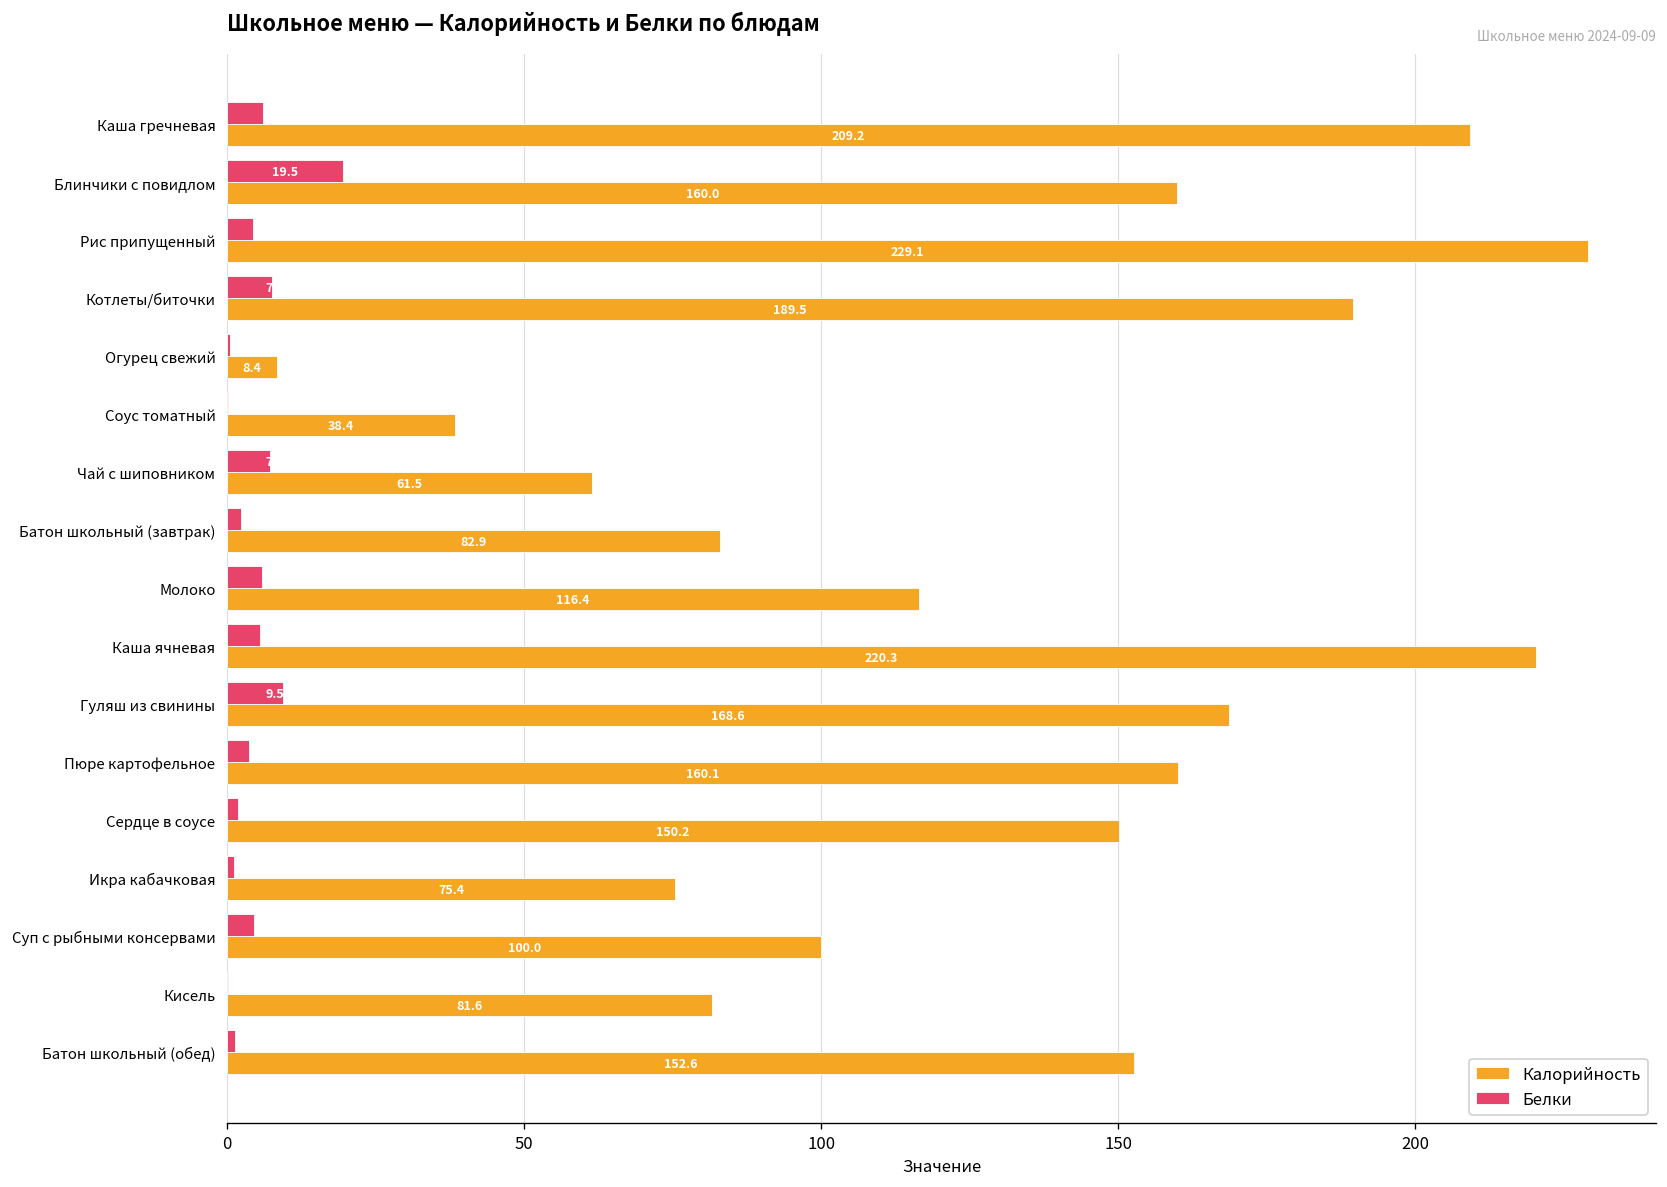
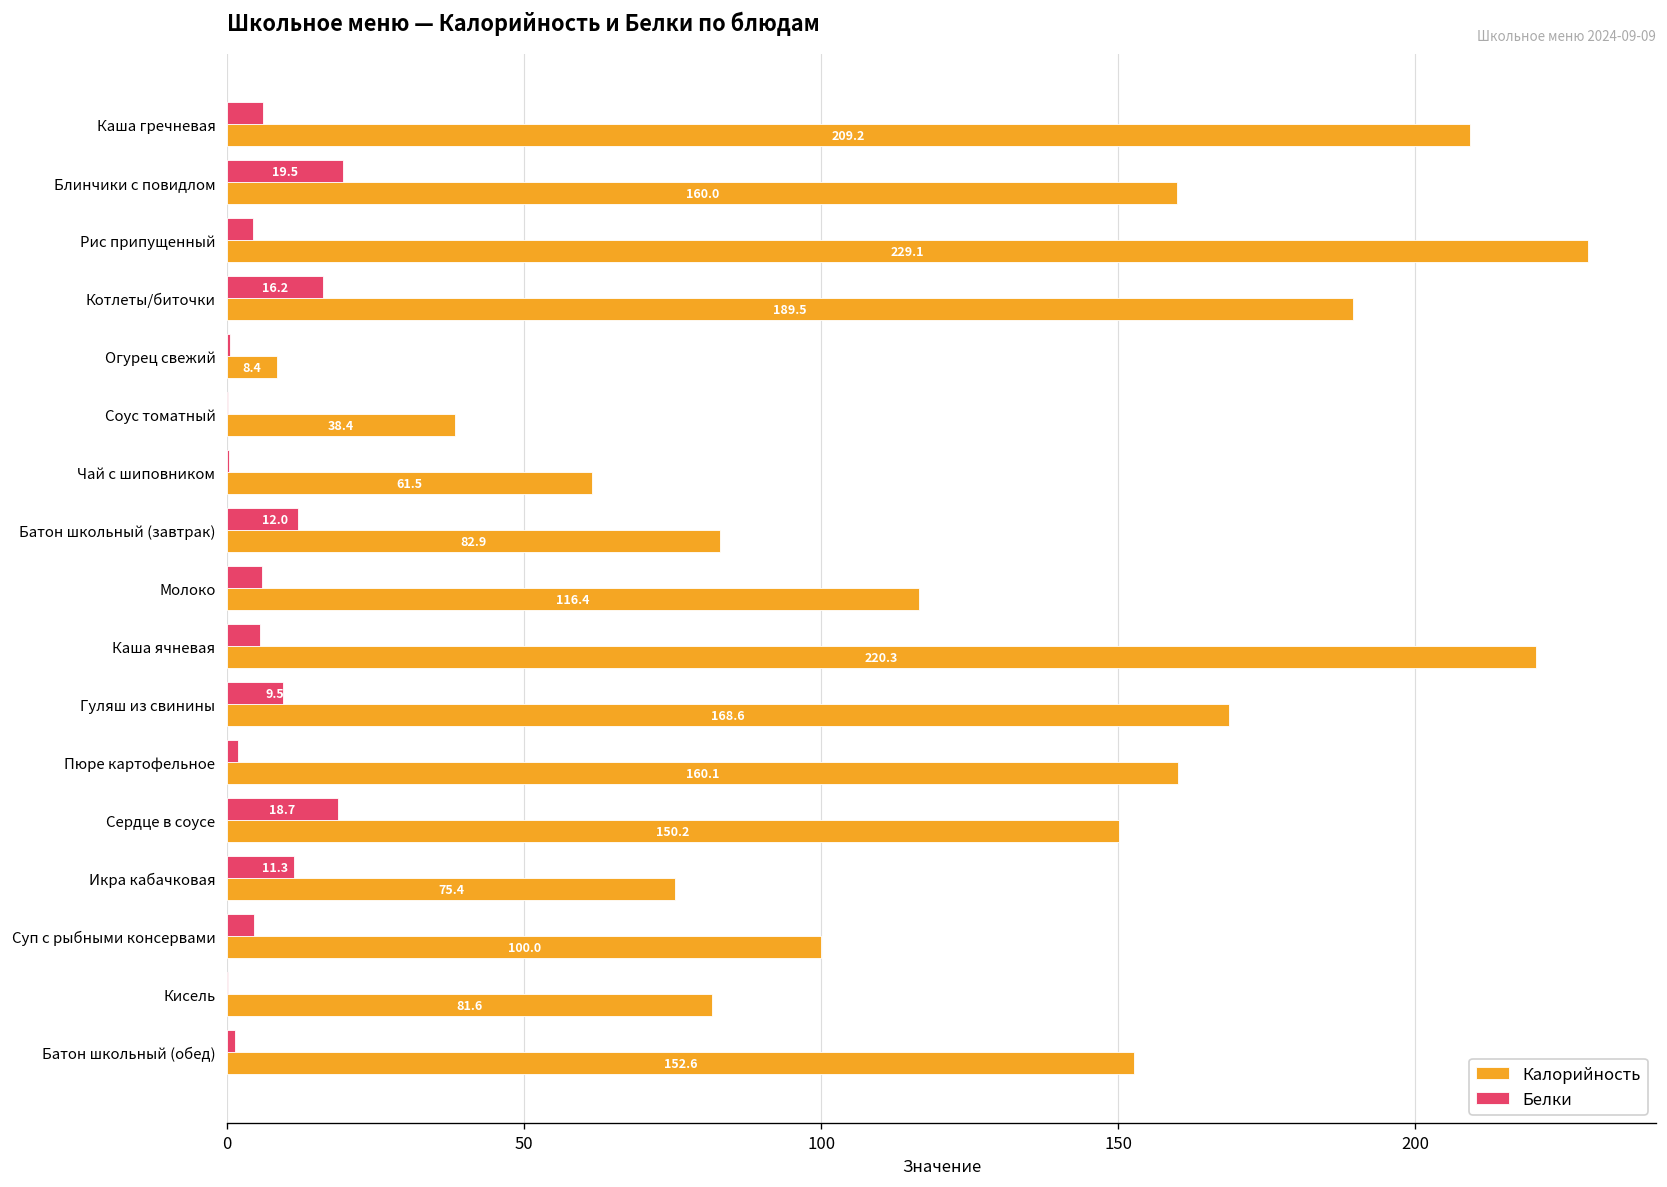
Белки, Котлеты/биточки: 8 -> 16
Белки, Чай с шиповником: 7 -> 0
Белки, Батон школьный (завтрак): 2 -> 12
Белки, Пюре картофельное: 4 -> 2
Белки, Сердце в соусе: 2 -> 19
Белки, Икра кабачковая: 1 -> 11
